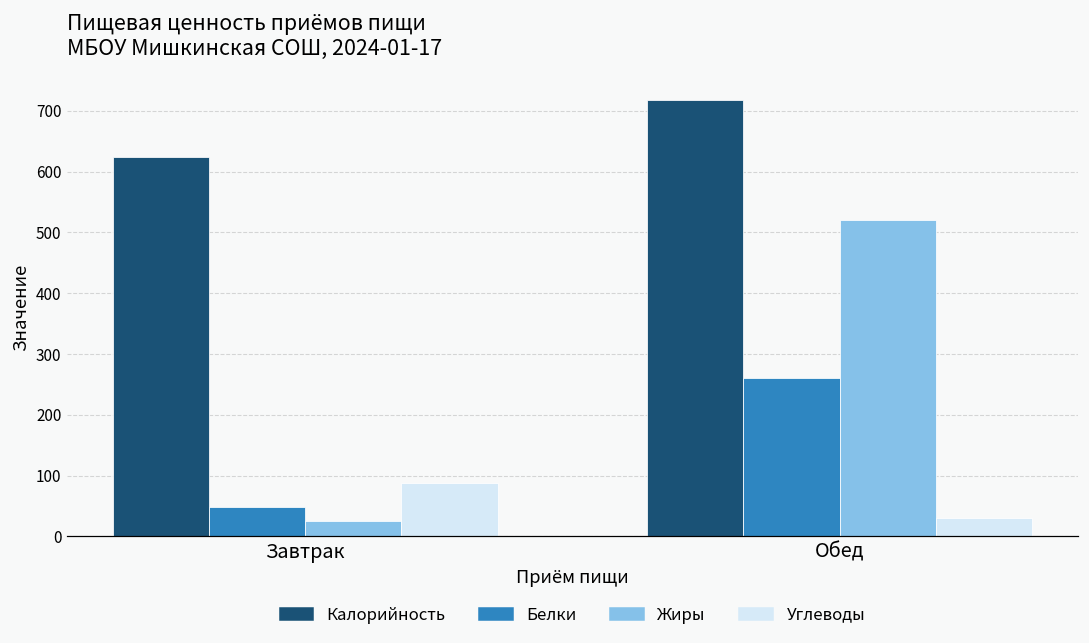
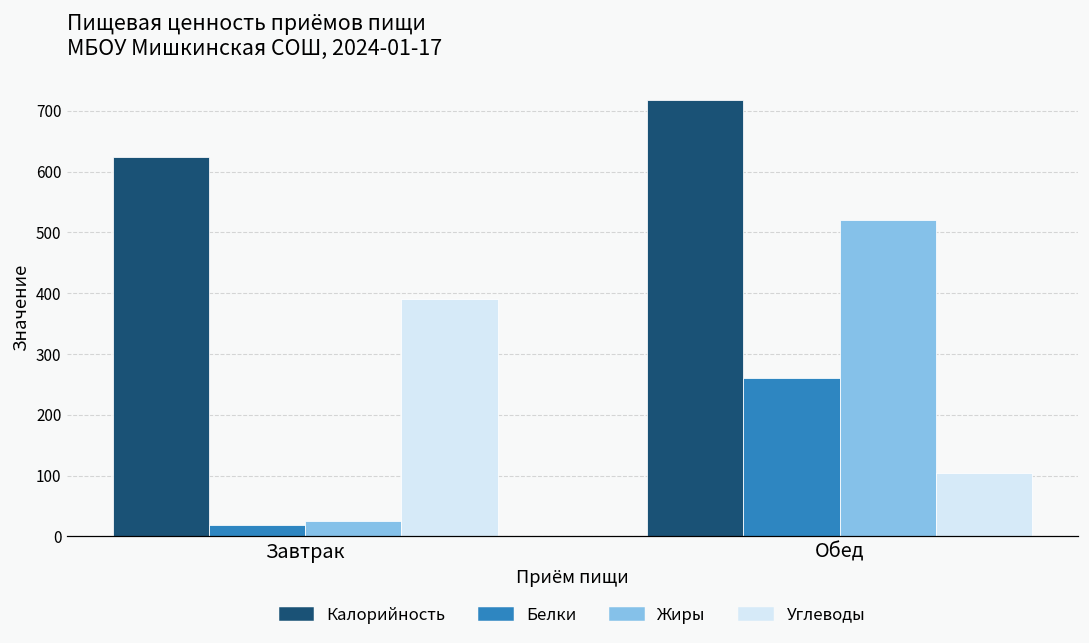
Белки, Завтрак: 50 -> 20
Углеводы, Завтрак: 90 -> 390
Углеводы, Обед: 30 -> 100
